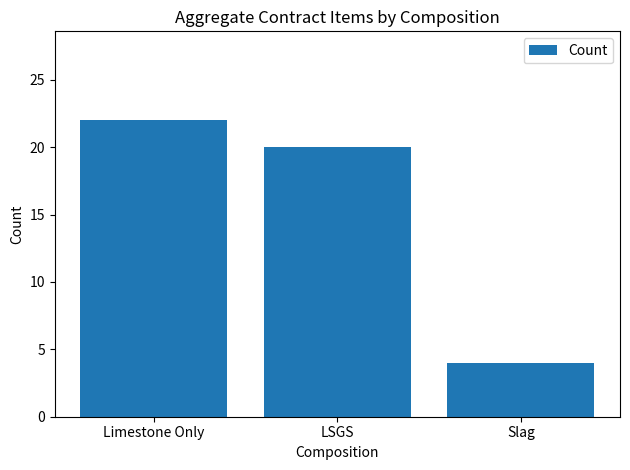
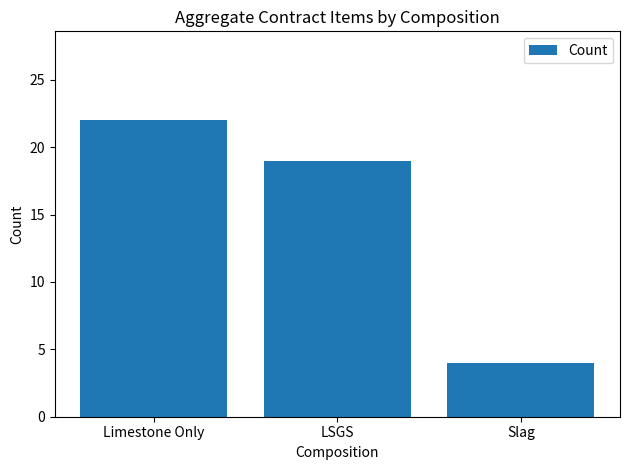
LSGS: 20 -> 19
